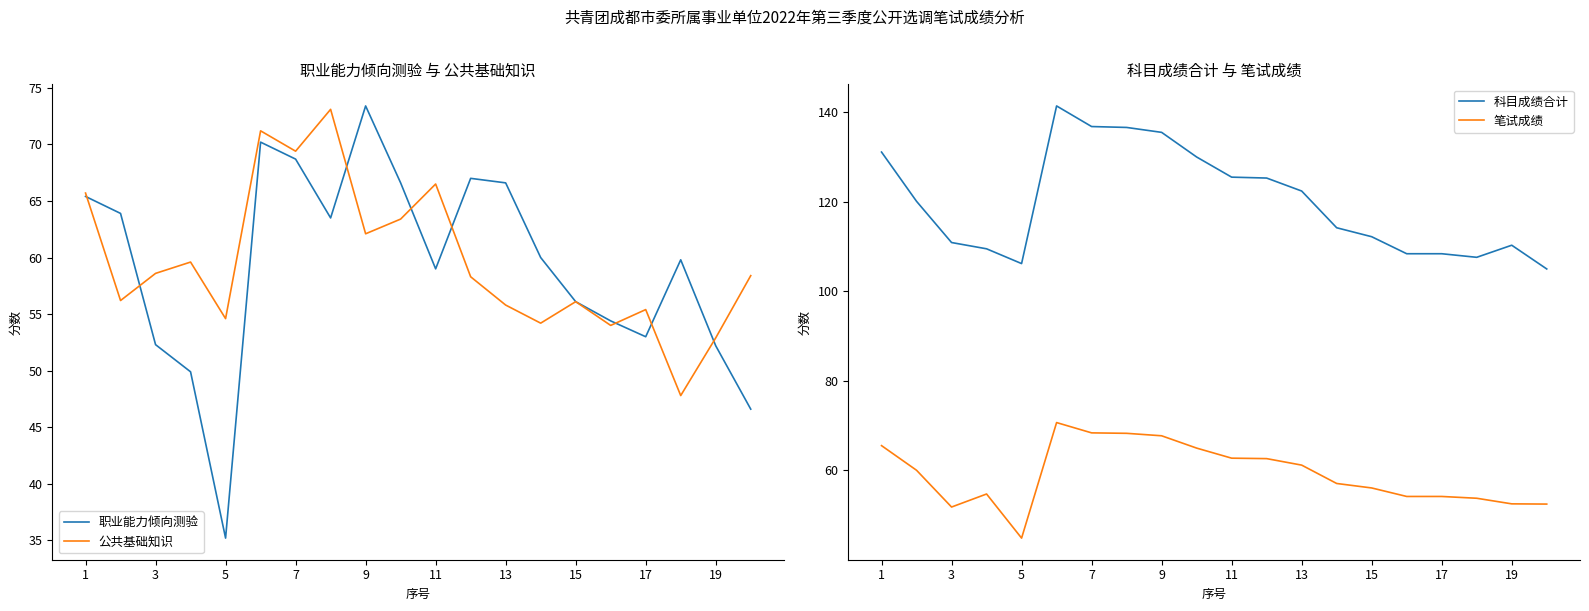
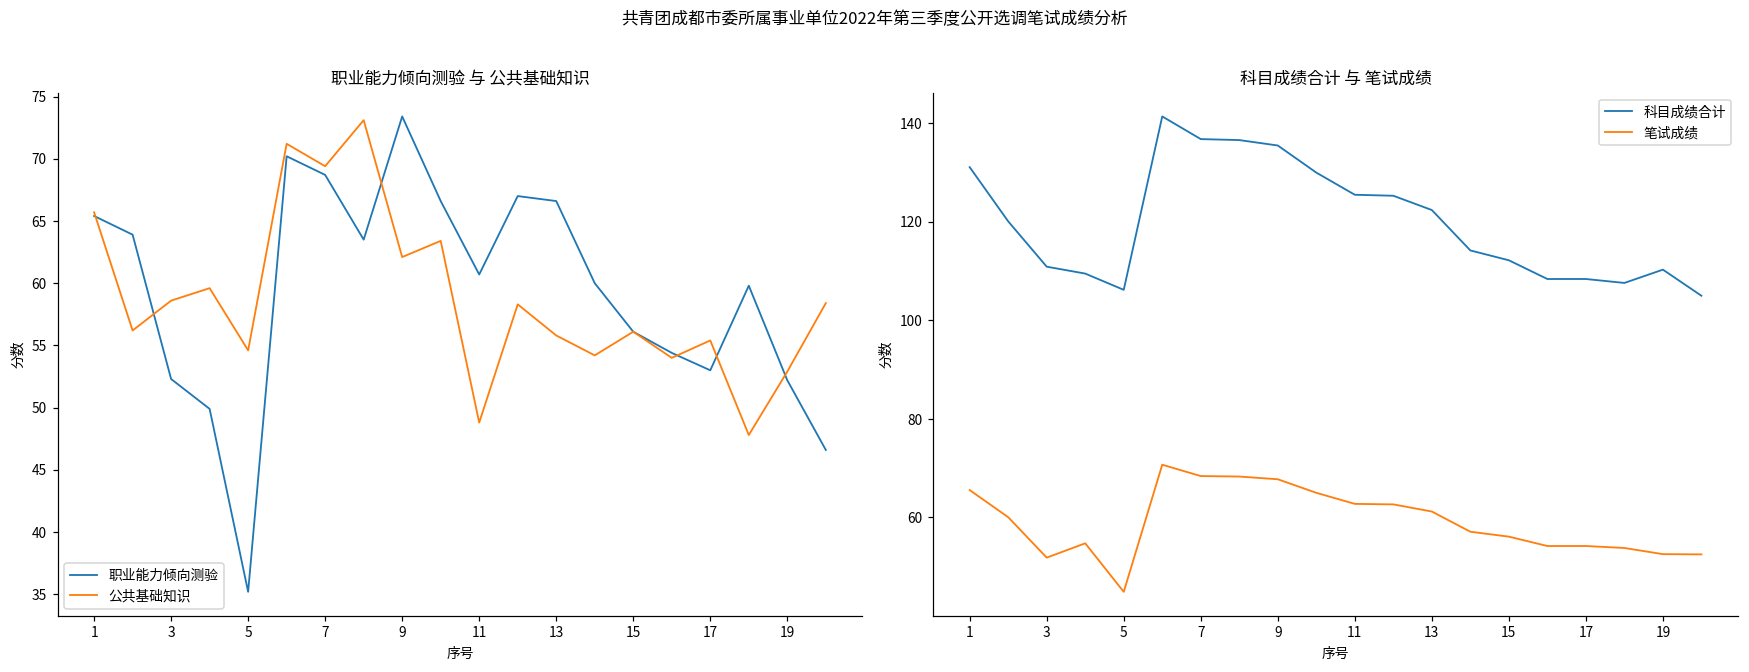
职业能力倾向测验 与 公共基础知识, 职业能力倾向测验, 11: 59.0 -> 60.7
职业能力倾向测验 与 公共基础知识, 公共基础知识, 11: 66.5 -> 48.8
